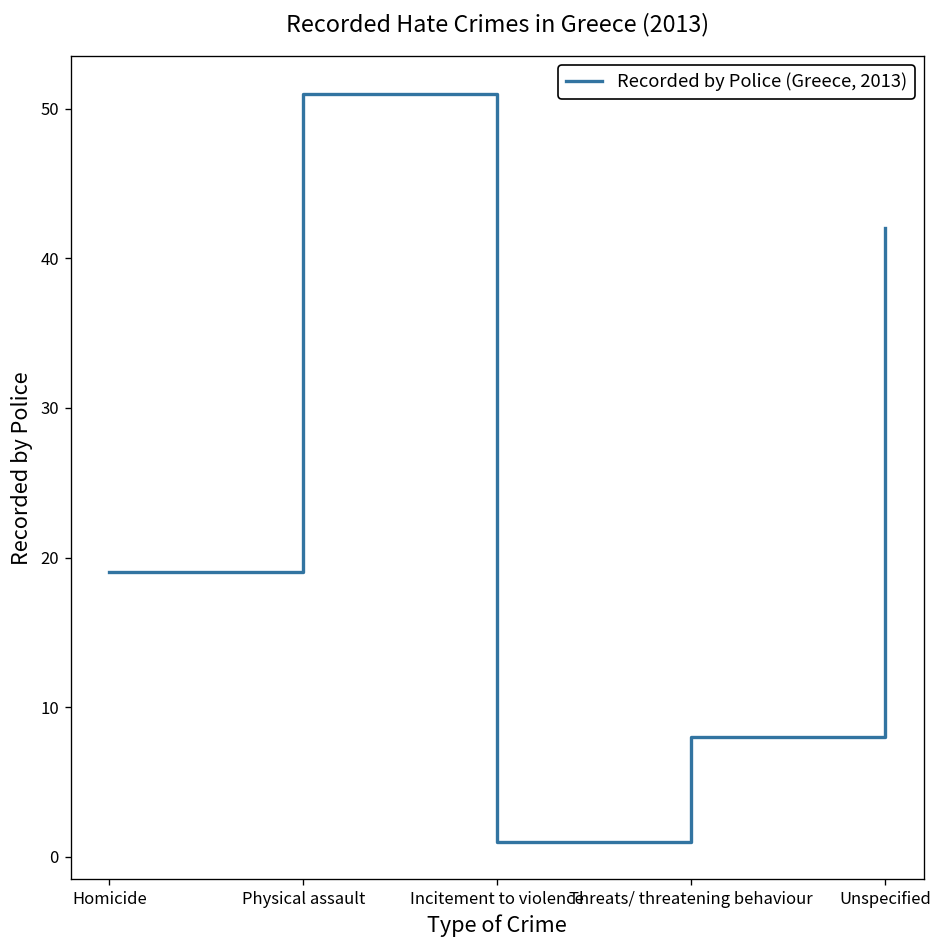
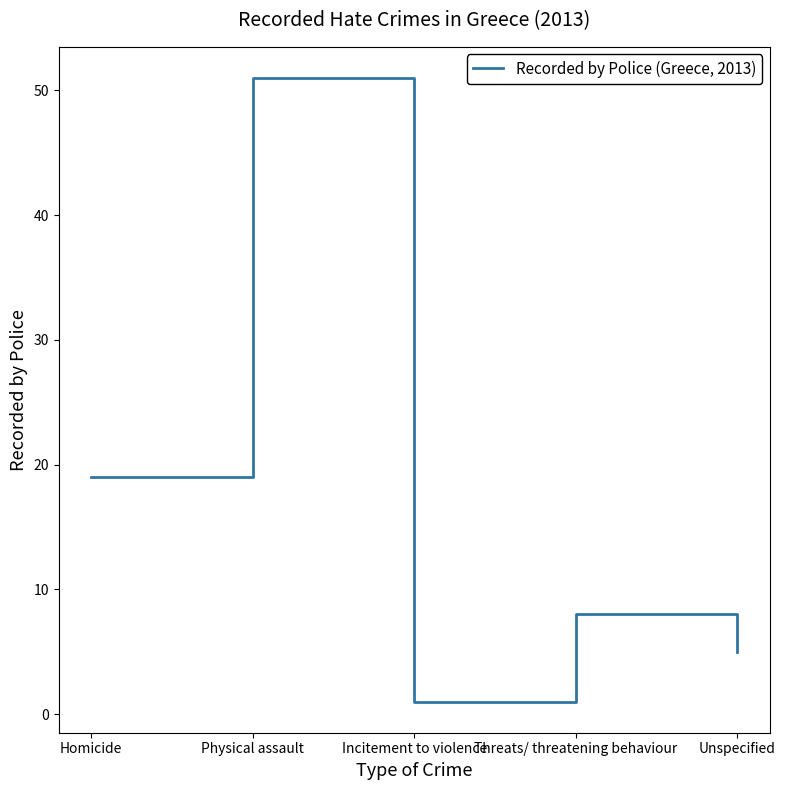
Unspecified: 42 -> 5
